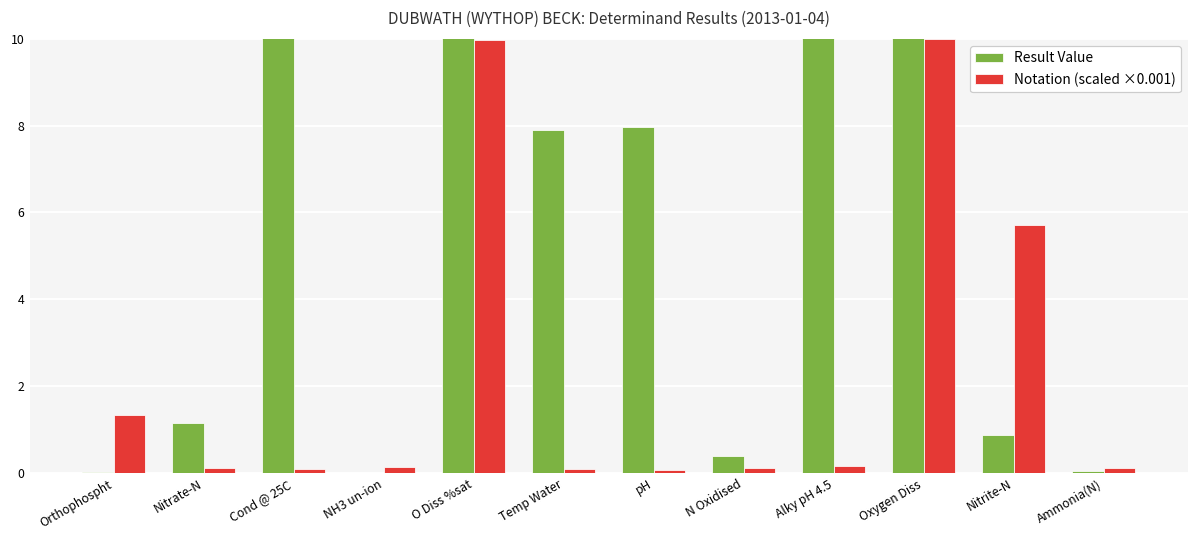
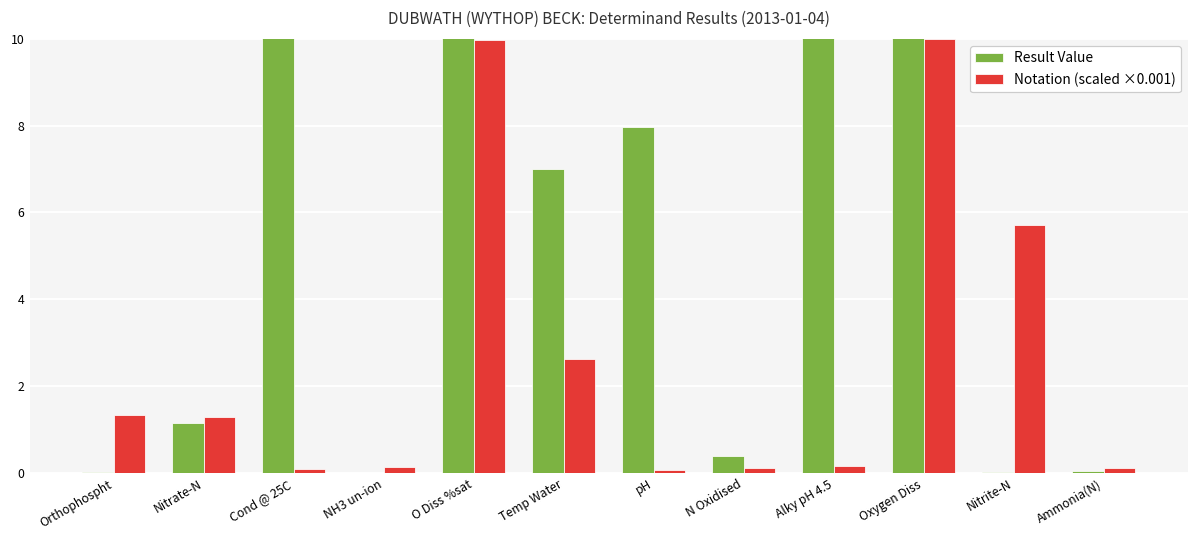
Notation (scaled ×0.001), Nitrate-N: 0.1 -> 1.3
Result Value, Temp Water: 7.9 -> 7.0
Notation (scaled ×0.001), Temp Water: 0.1 -> 2.6
Result Value, Nitrite-N: 0.9 -> 0.0
